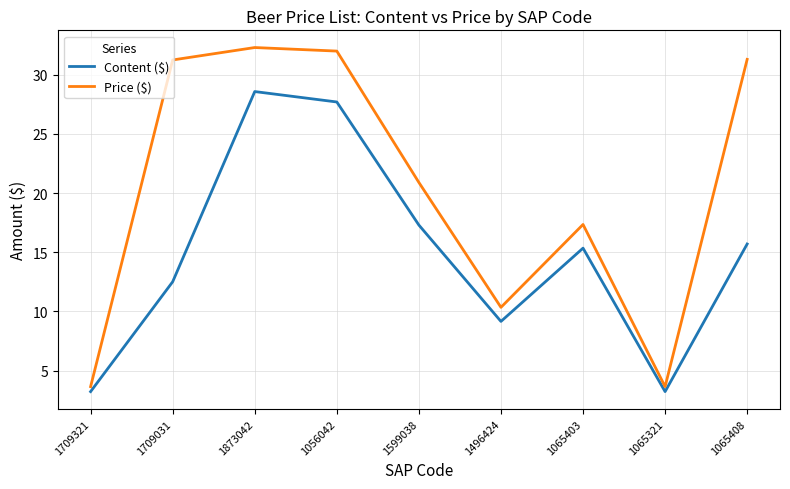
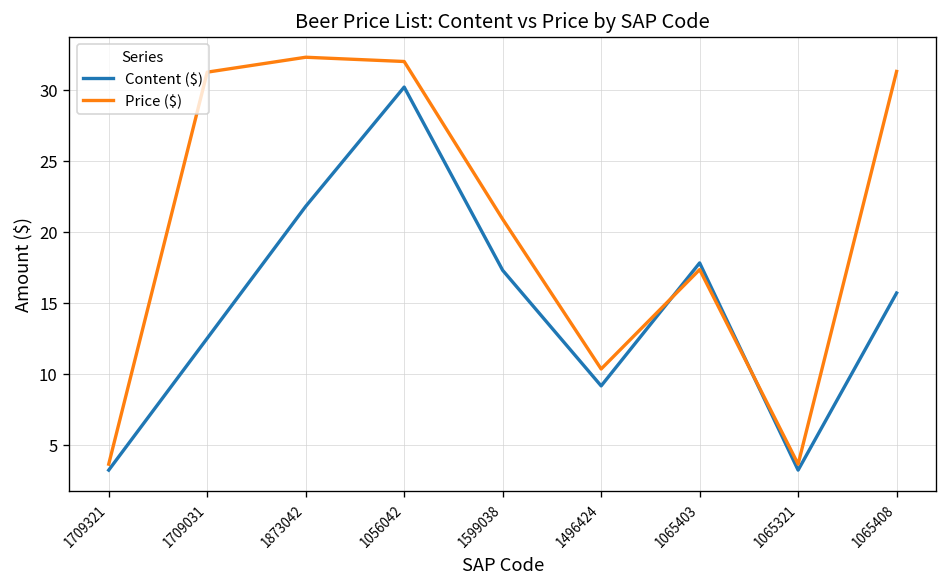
Content ($), 1873042: 28.6 -> 21.8
Content ($), 1056042: 27.7 -> 30.2
Content ($), 1065403: 15.4 -> 17.8
